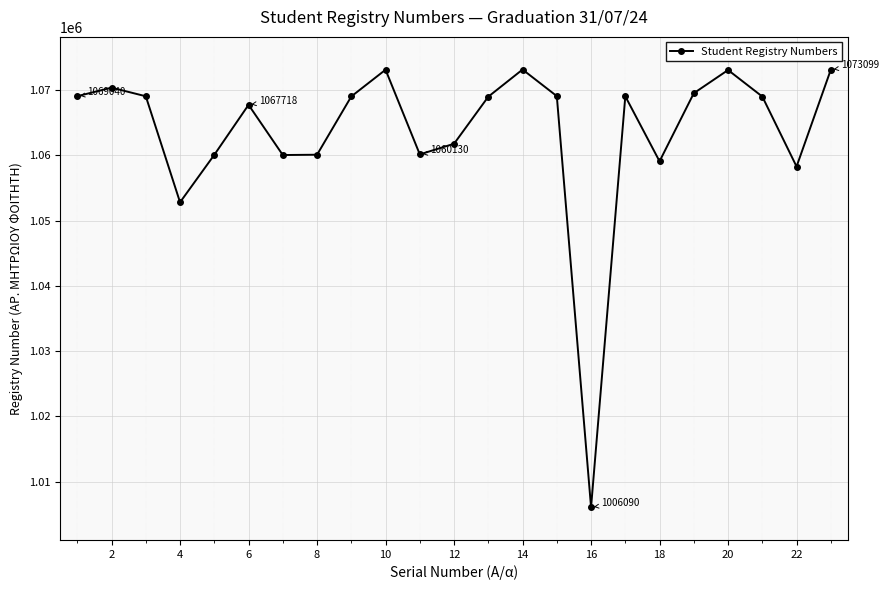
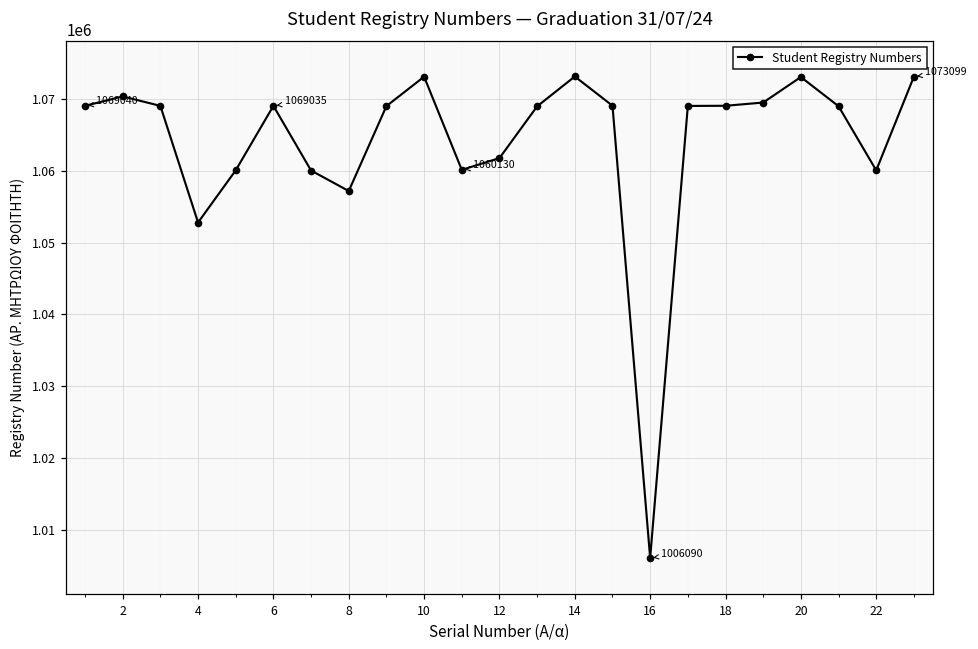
6: 1067718 -> 1069035
8: 1060000 -> 1057000
18: 1059000 -> 1069000
22: 1058000 -> 1060000
